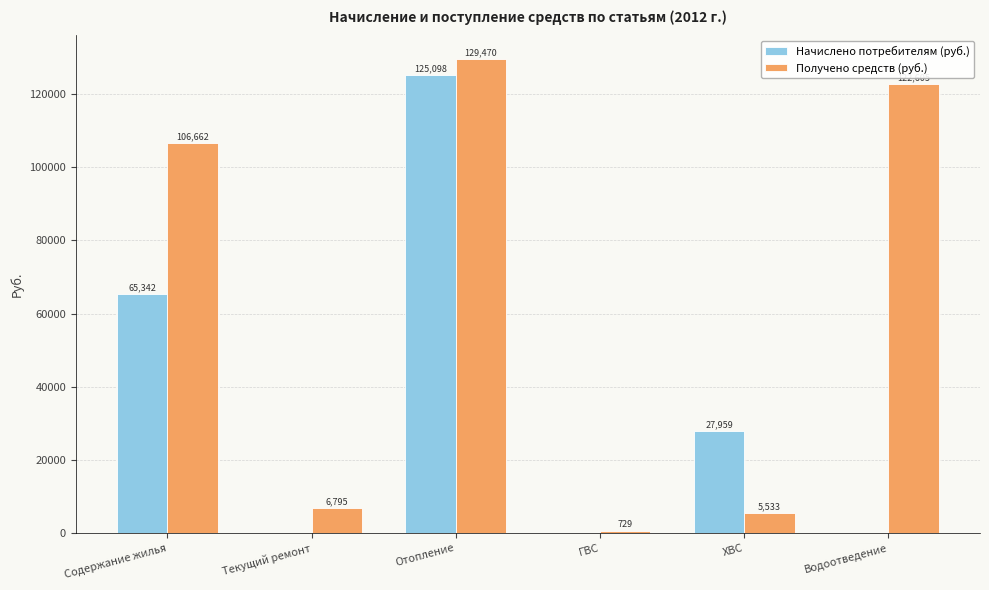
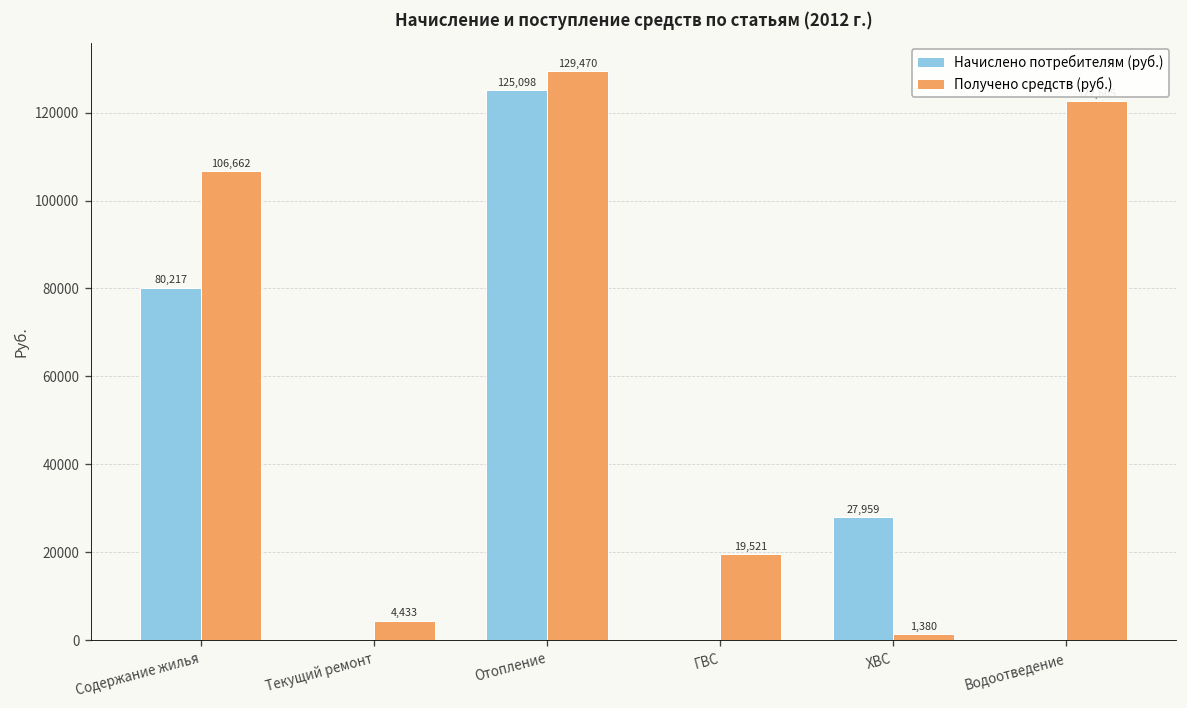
Начислено потребителям (руб.), Содержание жилья: 65,342 -> 80,217
Получено средств (руб.), Текущий ремонт: 6,795 -> 4,433
Получено средств (руб.), ГВС: 729 -> 19,521
Получено средств (руб.), ХВС: 5,533 -> 1,380
